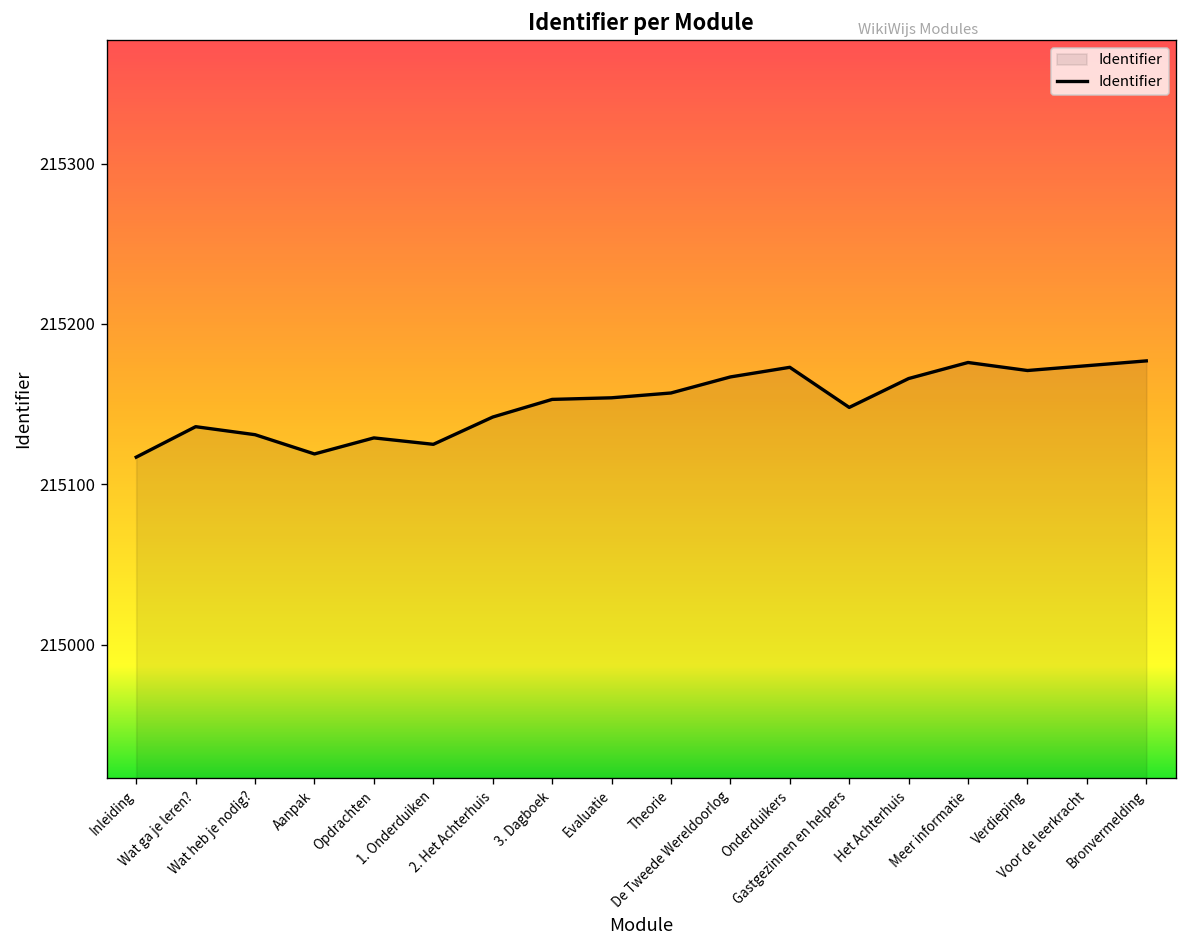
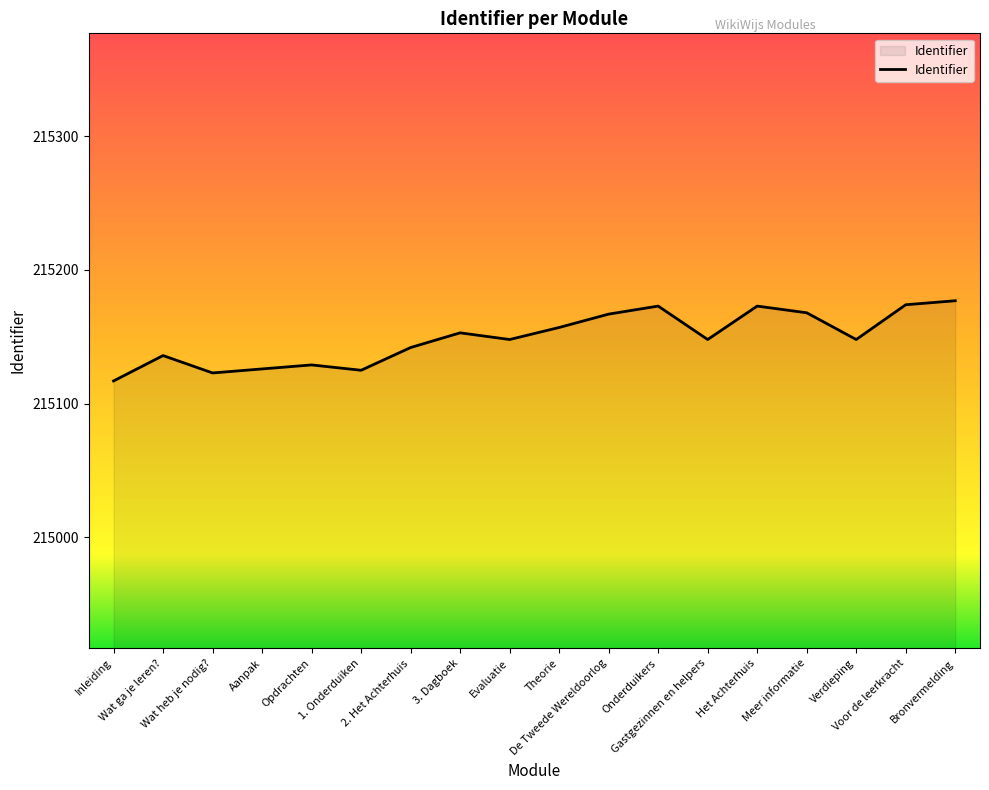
Wat heb je nodig?: 215131 -> 215123
Aanpak: 215119 -> 215126
Evaluatie: 215154 -> 215148
Het Achterhuis: 215166 -> 215173
Meer informatie: 215176 -> 215168
Verdieping: 215171 -> 215148
